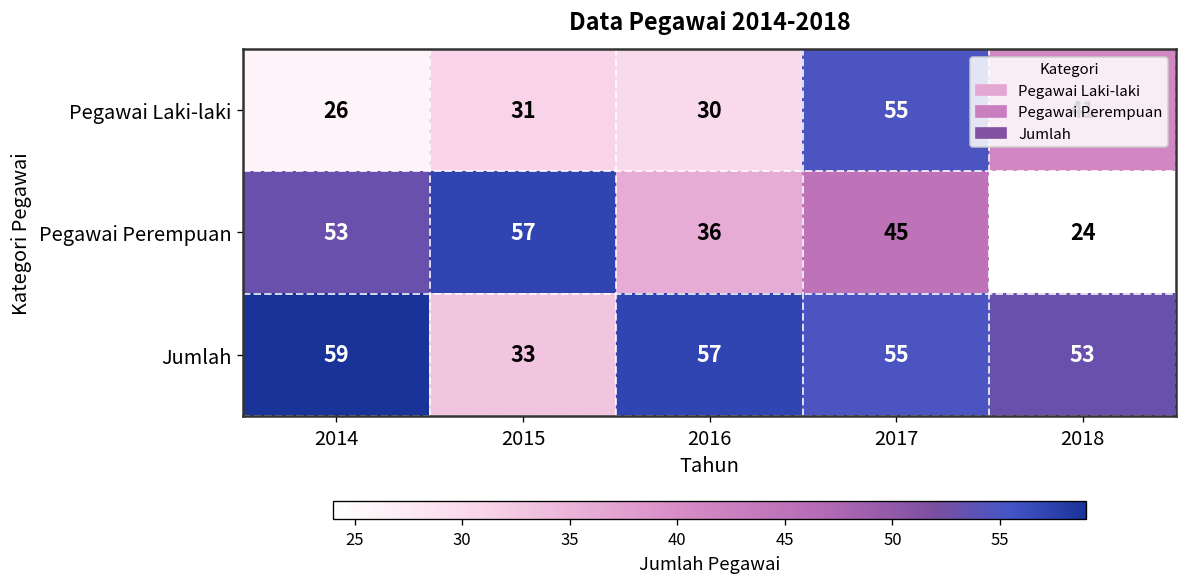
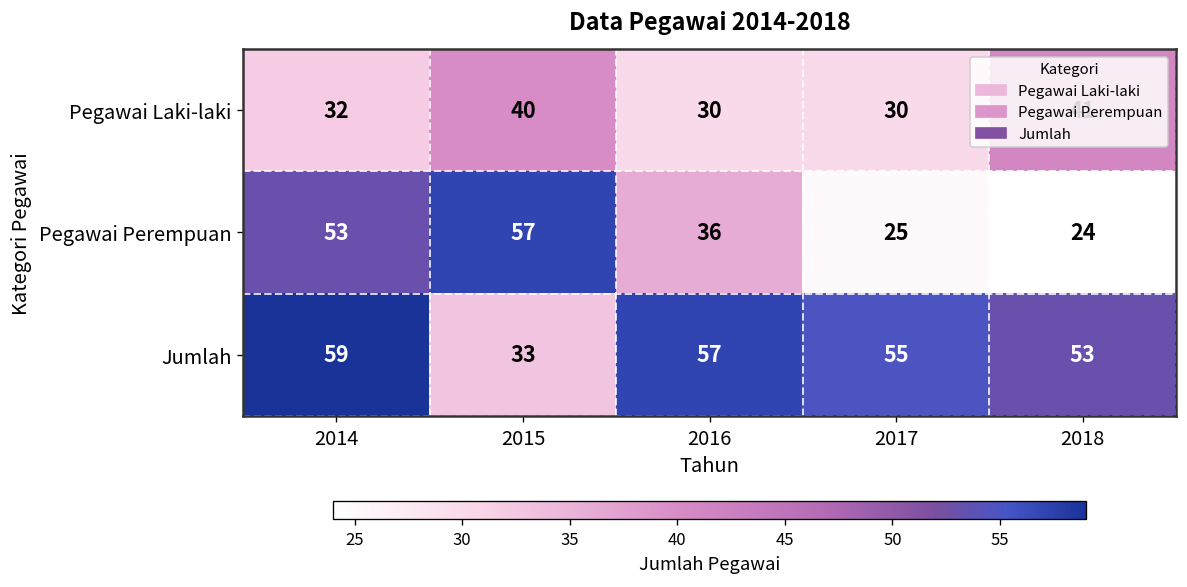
Pegawai Laki-laki, 2014: 26 -> 32
Pegawai Laki-laki, 2015: 31 -> 40
Pegawai Laki-laki, 2017: 55 -> 30
Pegawai Perempuan, 2017: 45 -> 25
